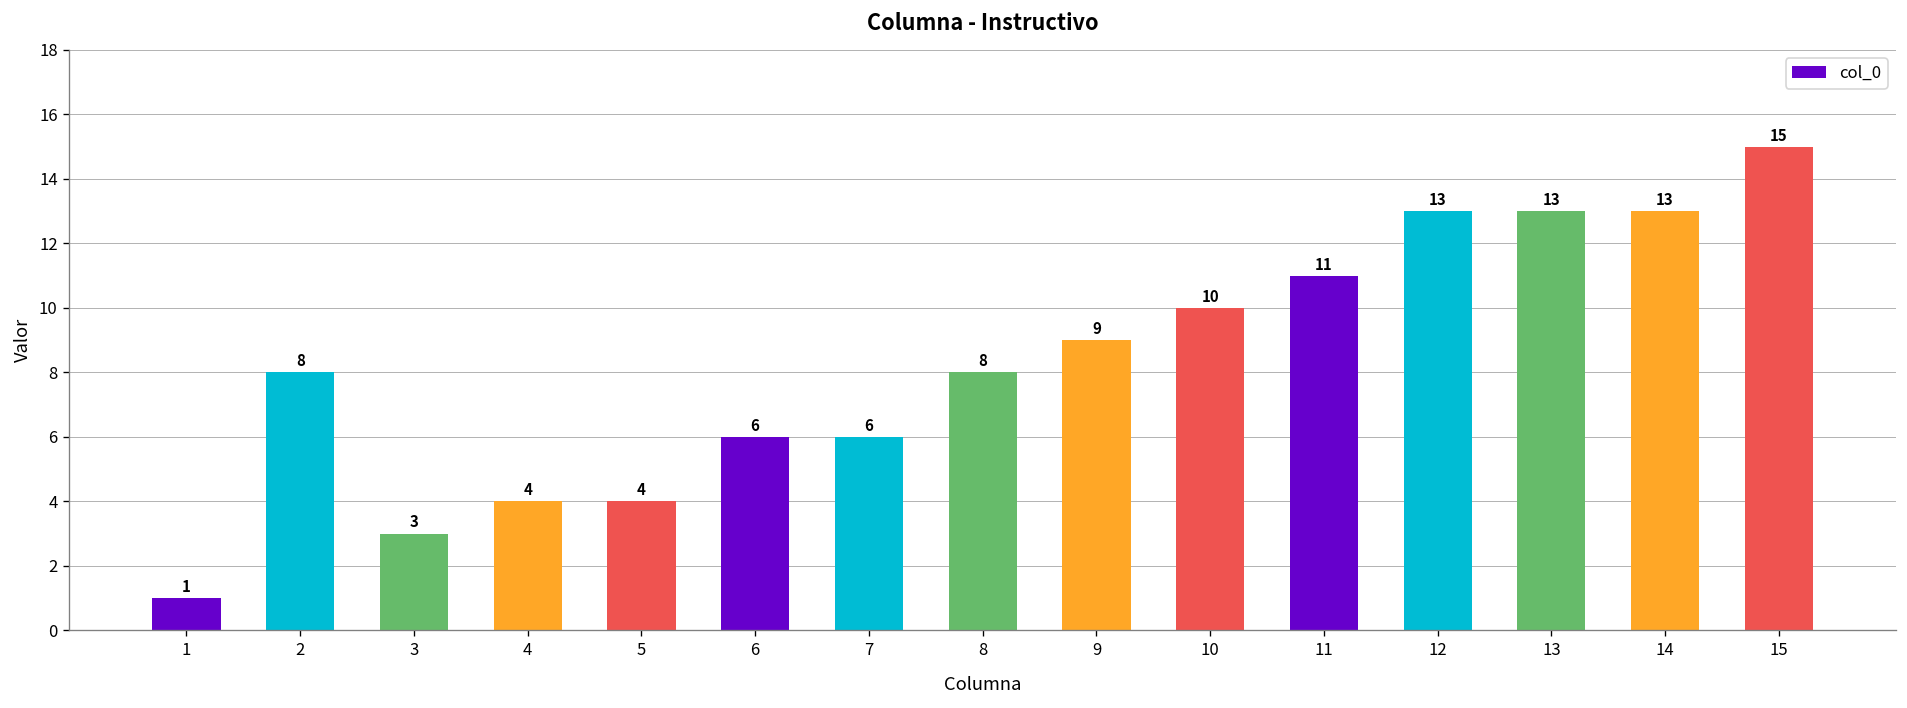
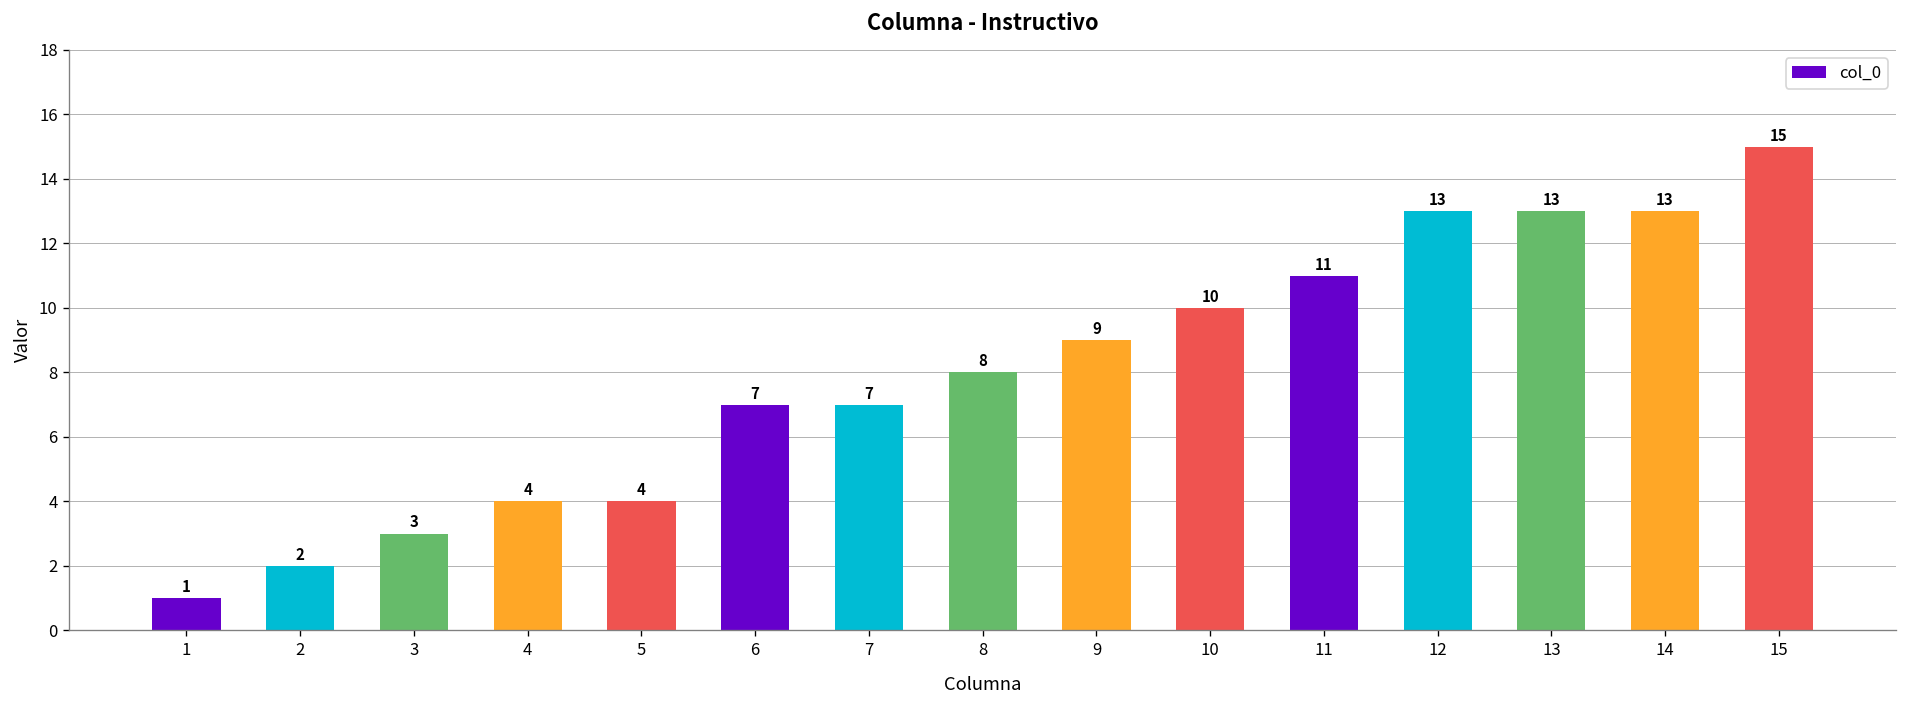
2: 8 -> 2
6: 6 -> 7
7: 6 -> 7
